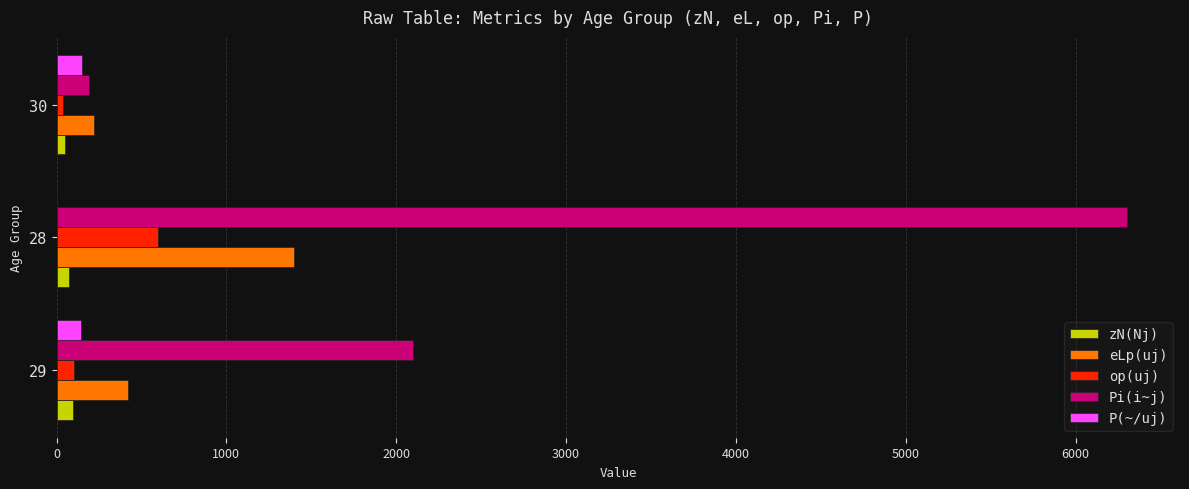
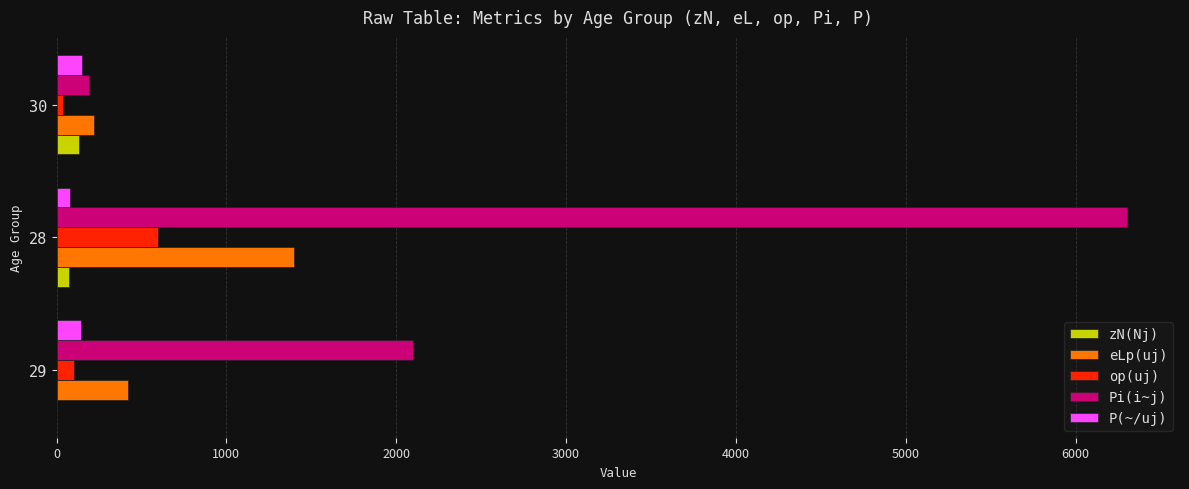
zN(Nj), 30: 50 -> 130
P(~/uj), 28: 0 -> 80
zN(Nj), 29: 100 -> 0
